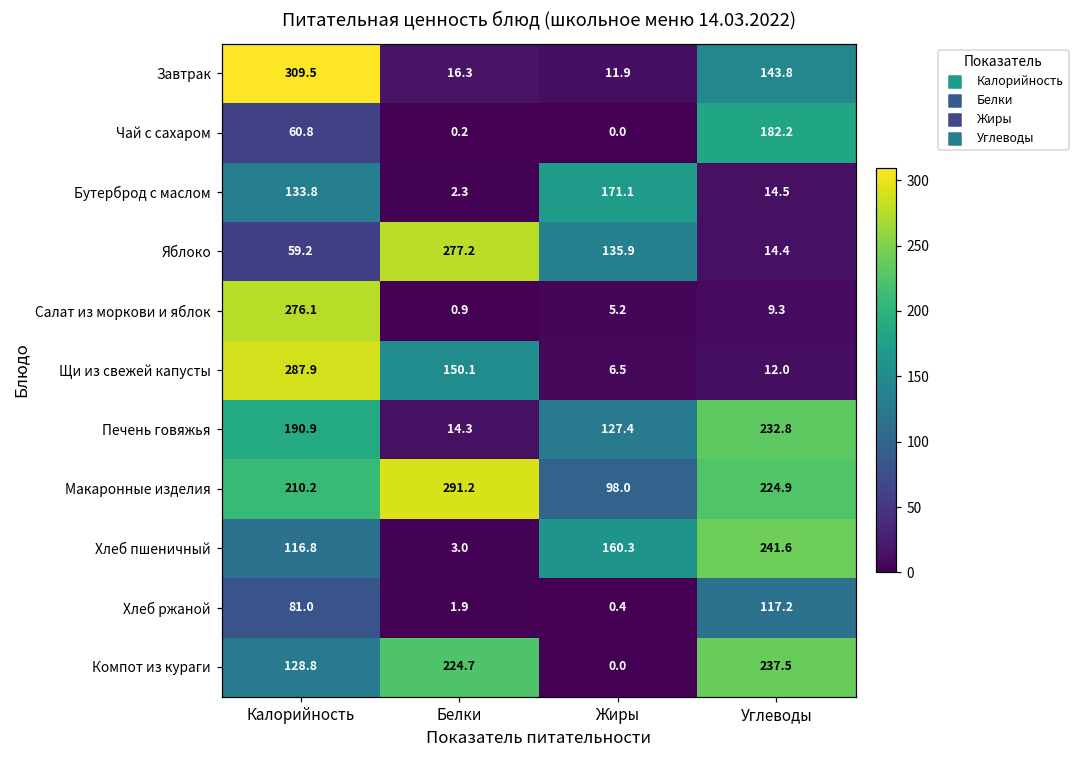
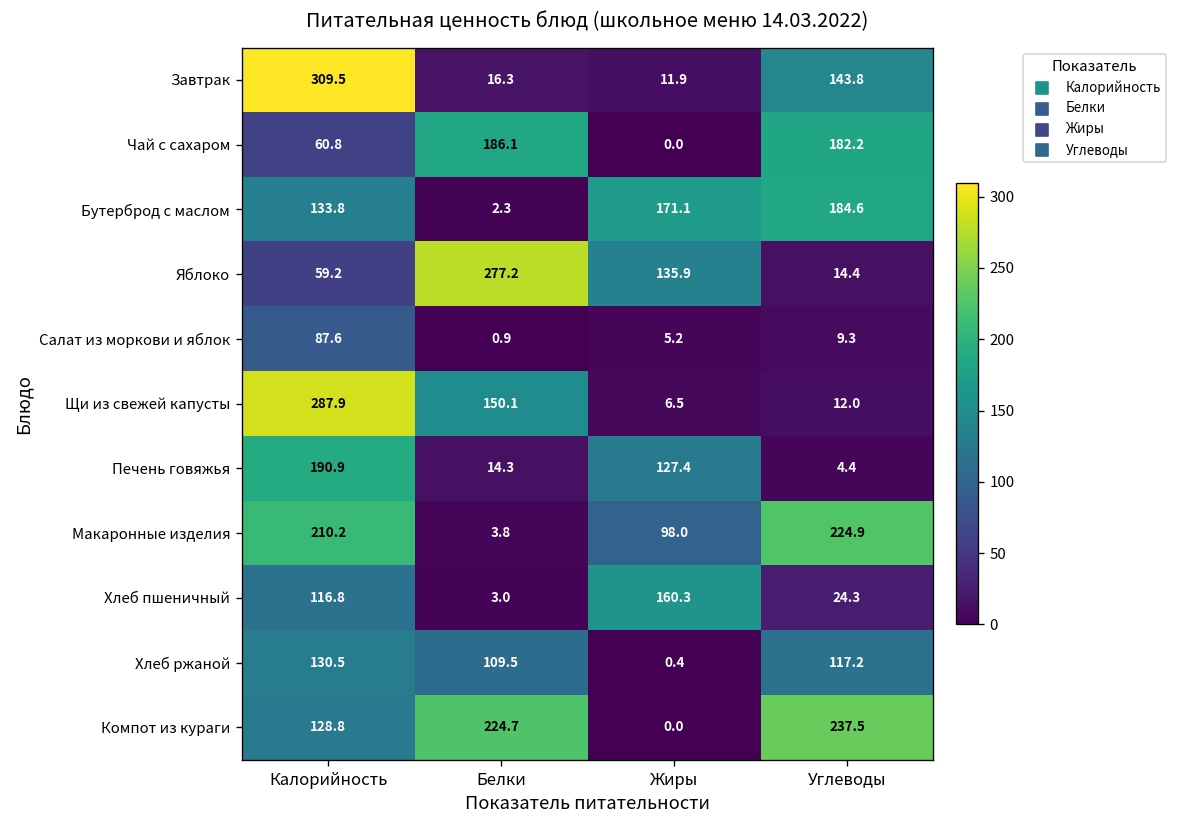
Чай с сахаром, Белки: 0.2 -> 186.1
Бутерброд с маслом, Углеводы: 14.5 -> 184.6
Салат из моркови и яблок, Калорийность: 276.1 -> 87.6
Печень говяжья, Углеводы: 232.8 -> 4.4
Макаронные изделия, Белки: 291.2 -> 3.8
Хлеб пшеничный, Углеводы: 241.6 -> 24.3
Хлеб ржаной, Калорийность: 81.0 -> 130.5
Хлеб ржаной, Белки: 1.9 -> 109.5
